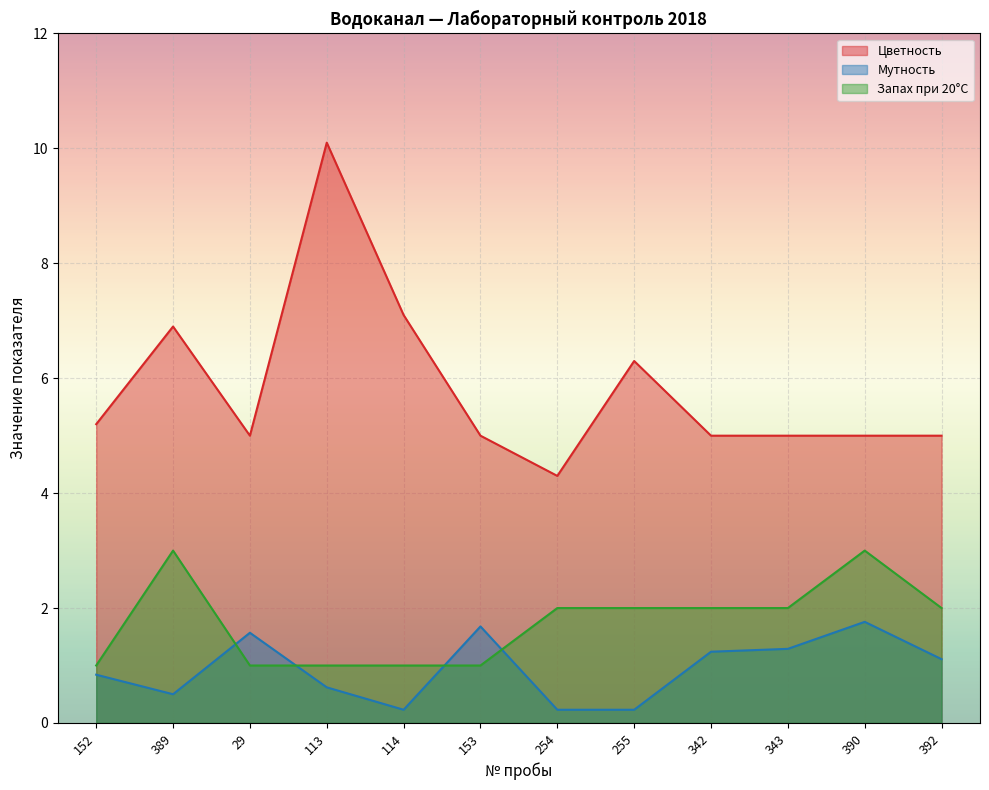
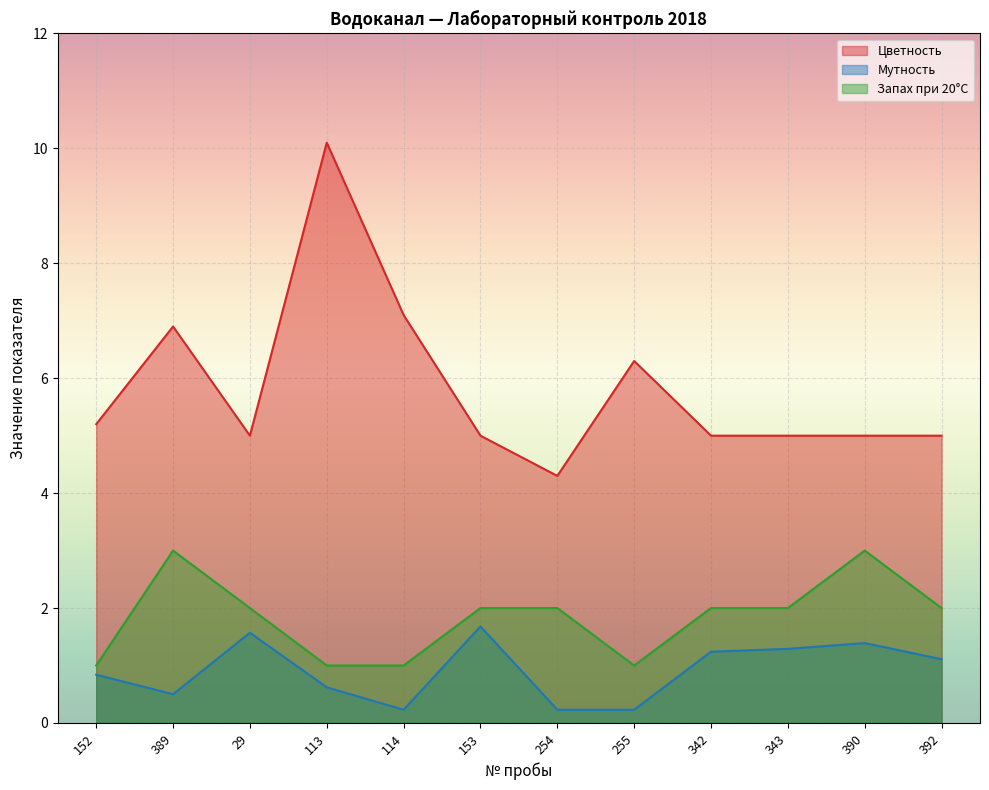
Запах при 20°С, 29: 1 -> 2
Запах при 20°С, 153: 1 -> 2
Запах при 20°С, 255: 2 -> 1
Мутность, 390: 1.8 -> 1.4
